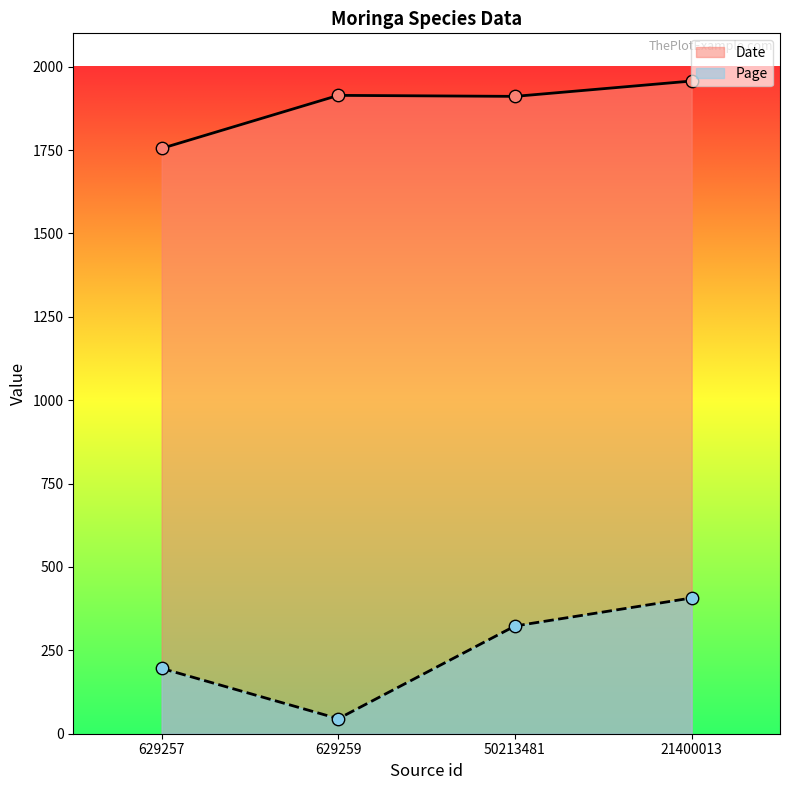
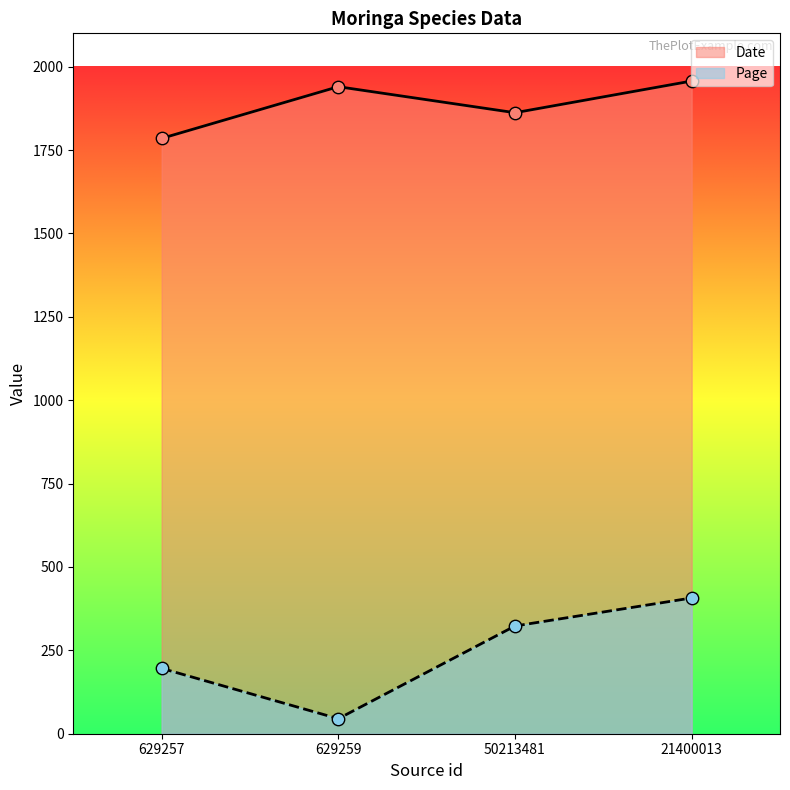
Date, 629257: 1760 -> 1790
Date, 629259: 1910 -> 1940
Date, 50213481: 1910 -> 1860
